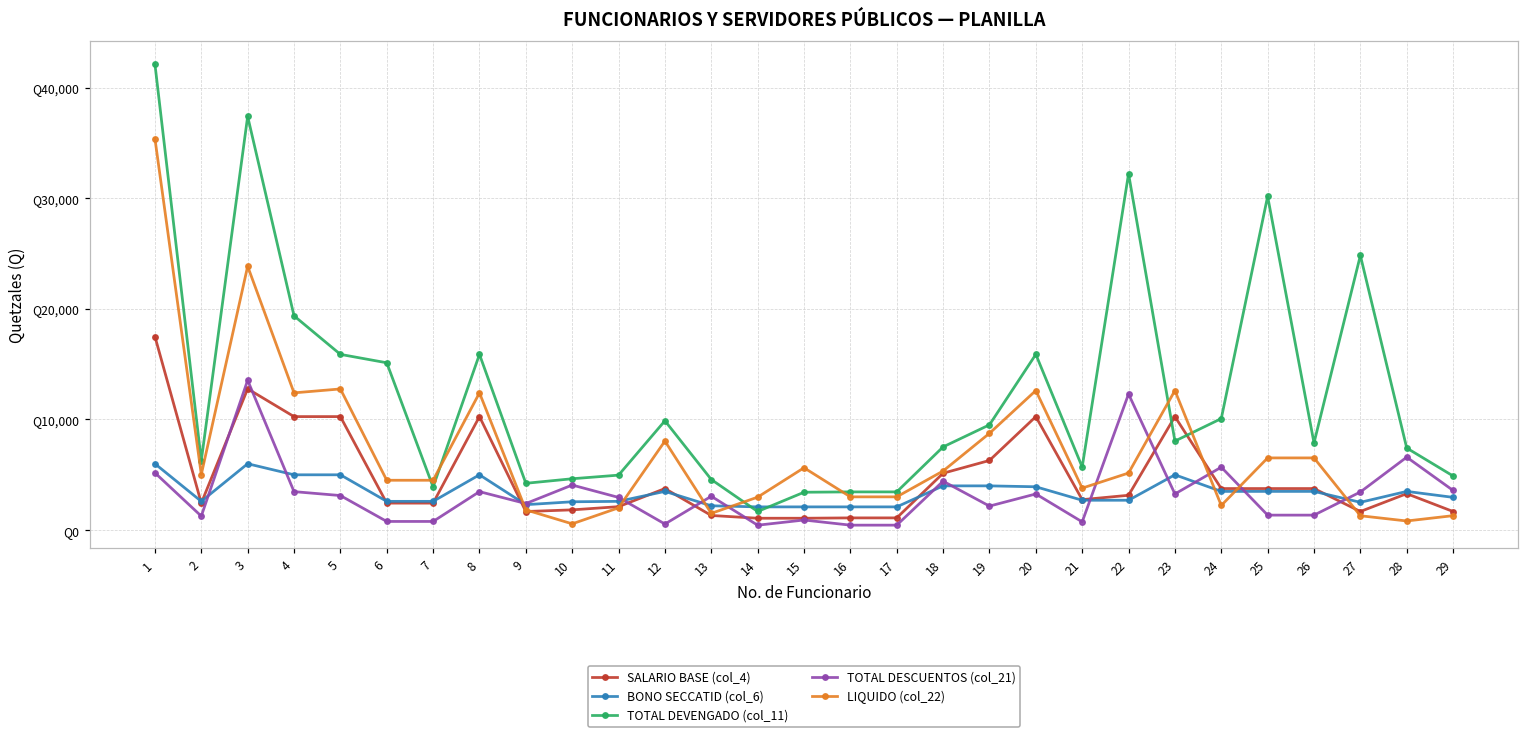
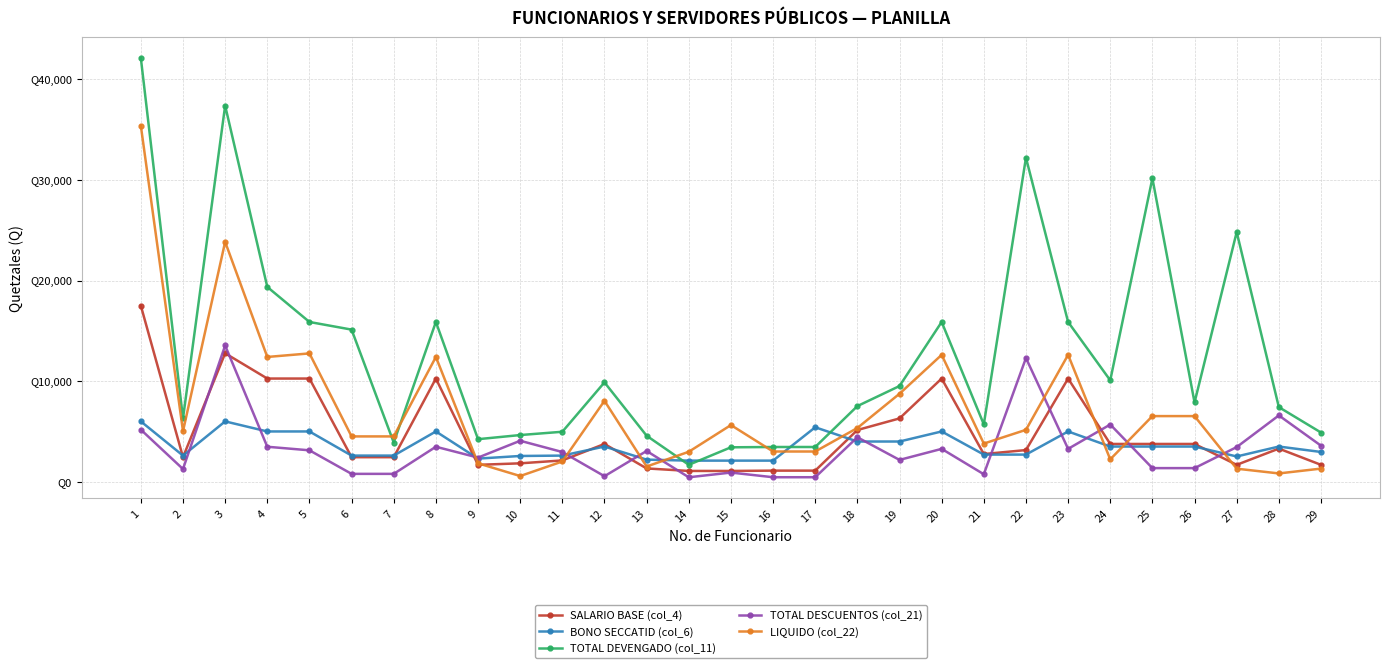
BONO SECCATID (col_6), 17: Q2,100 -> Q5,400
BONO SECCATID (col_6), 20: Q3,900 -> Q5,000
TOTAL DEVENGADO (col_11), 23: Q8,000 -> Q15,900
